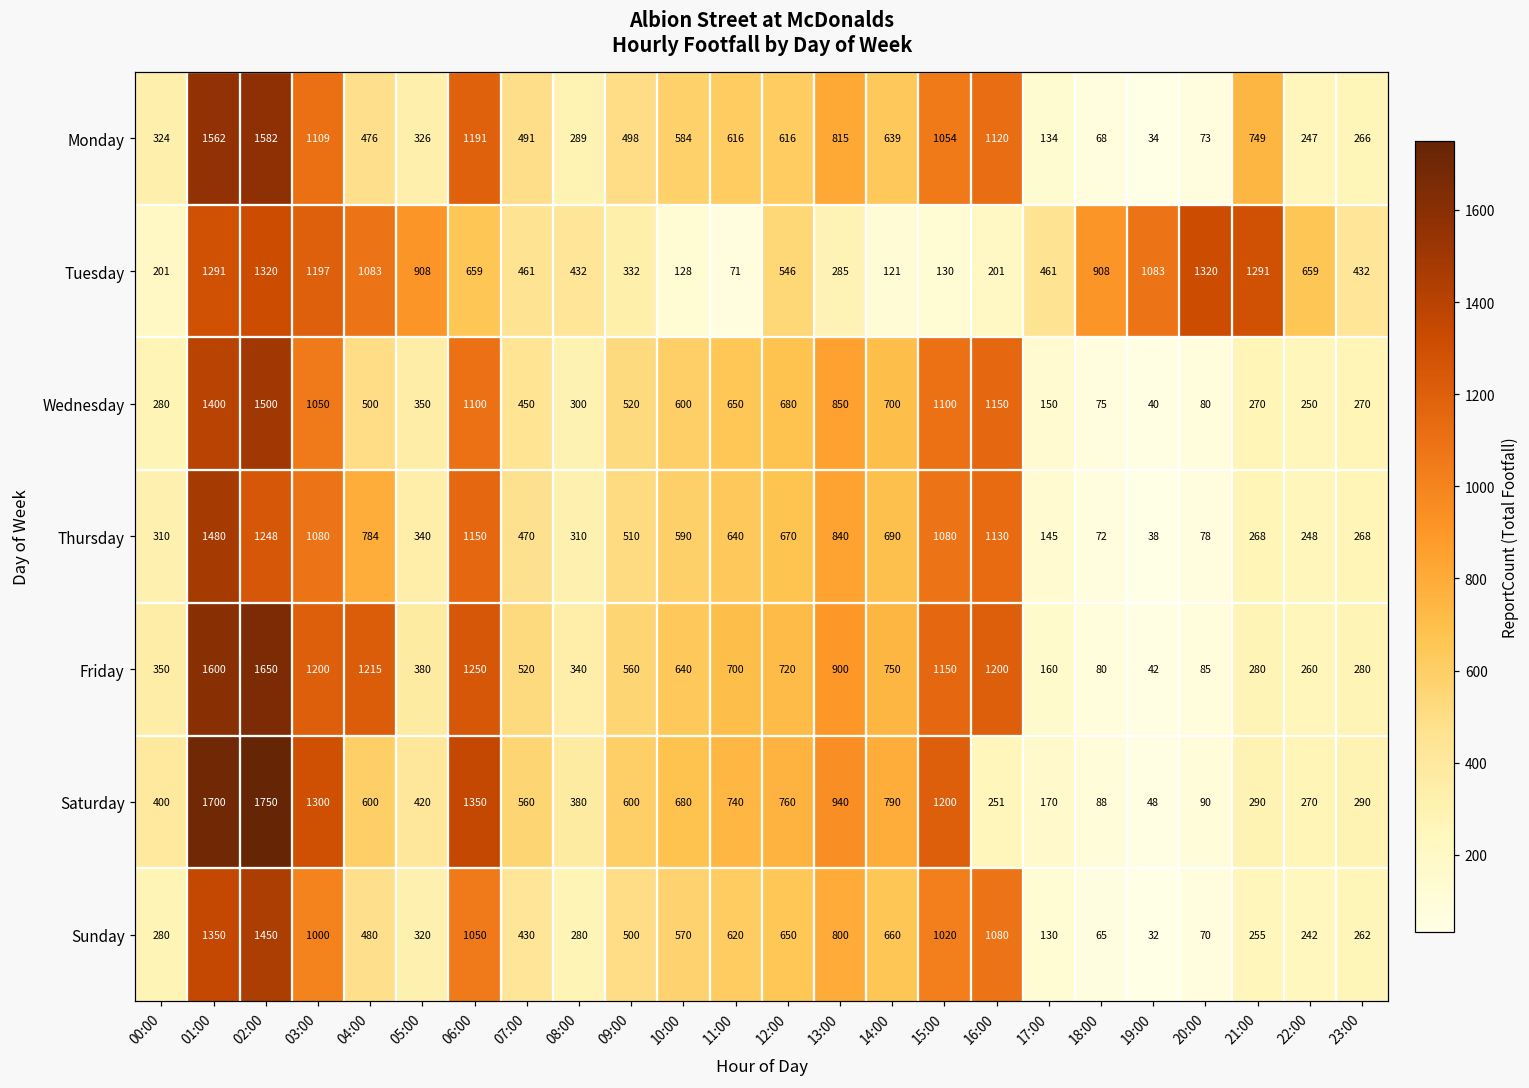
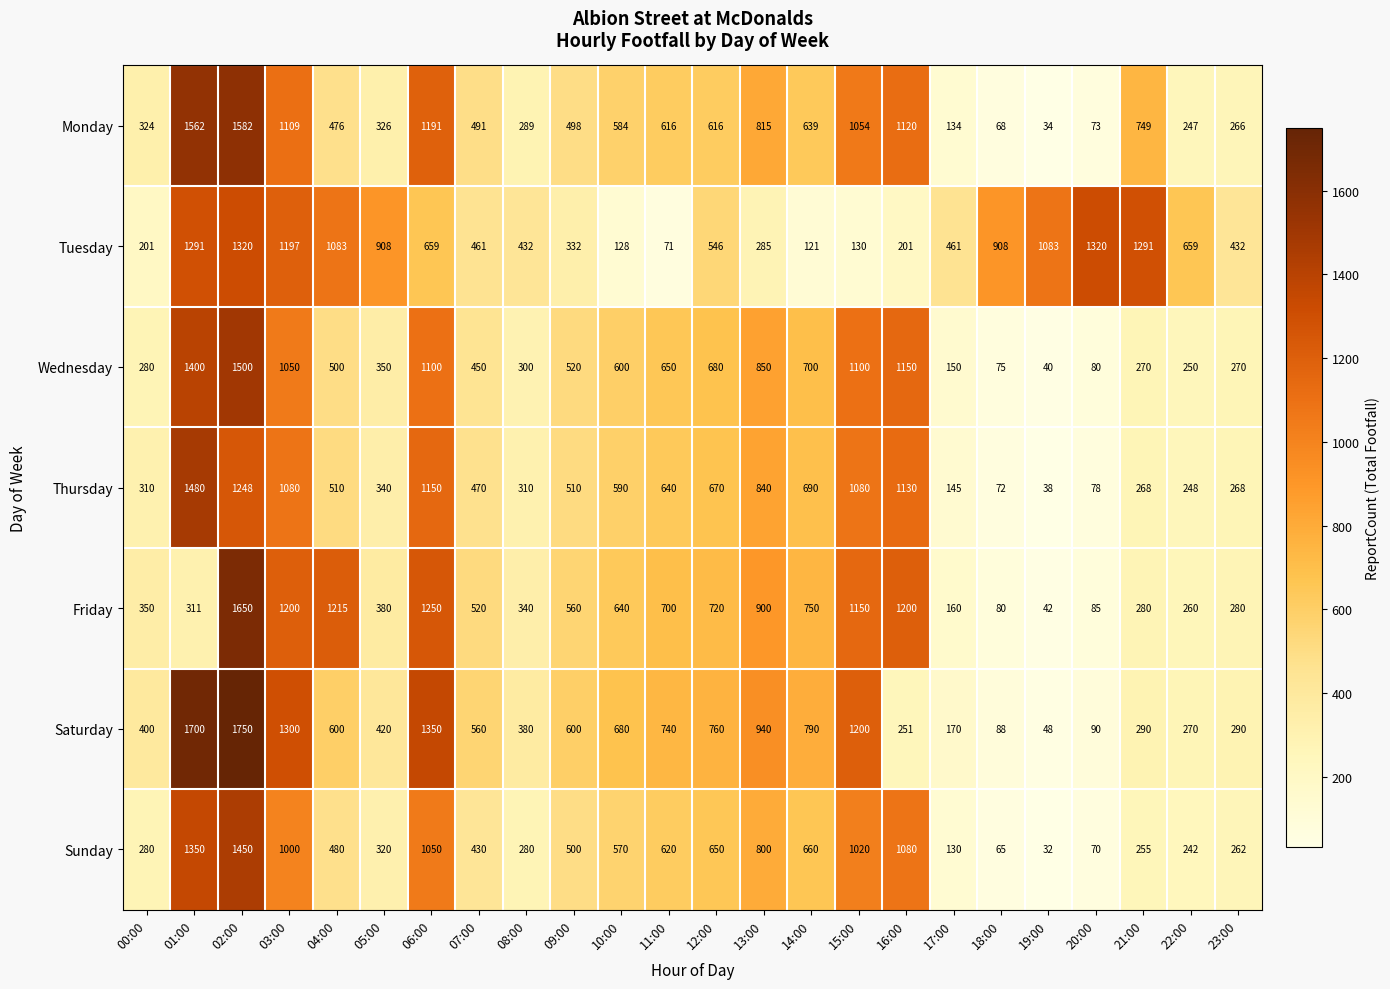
Thursday, 04:00: 784 -> 510
Friday, 01:00: 1600 -> 311
